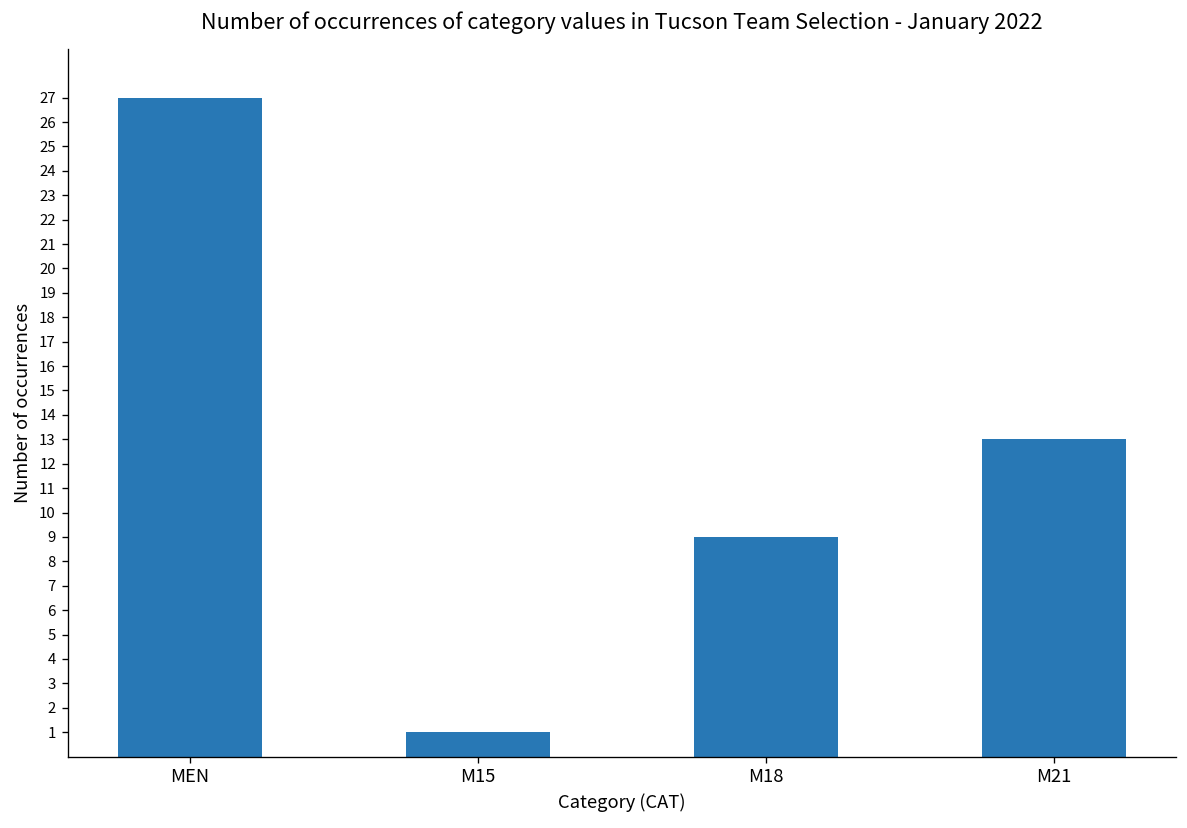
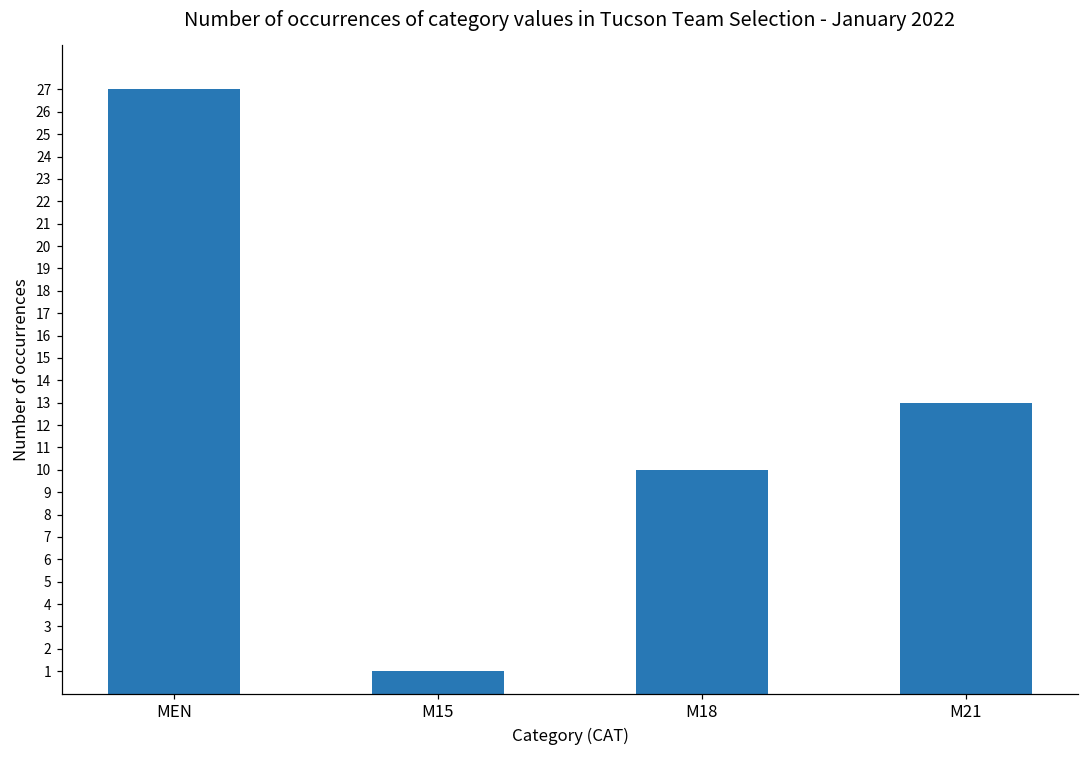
M18: 9 -> 10
